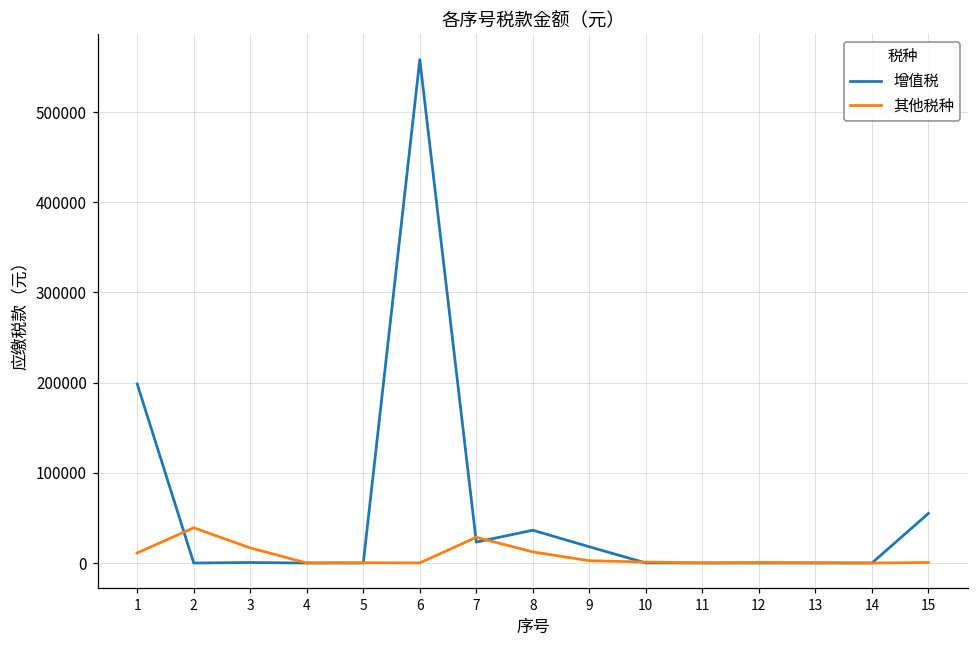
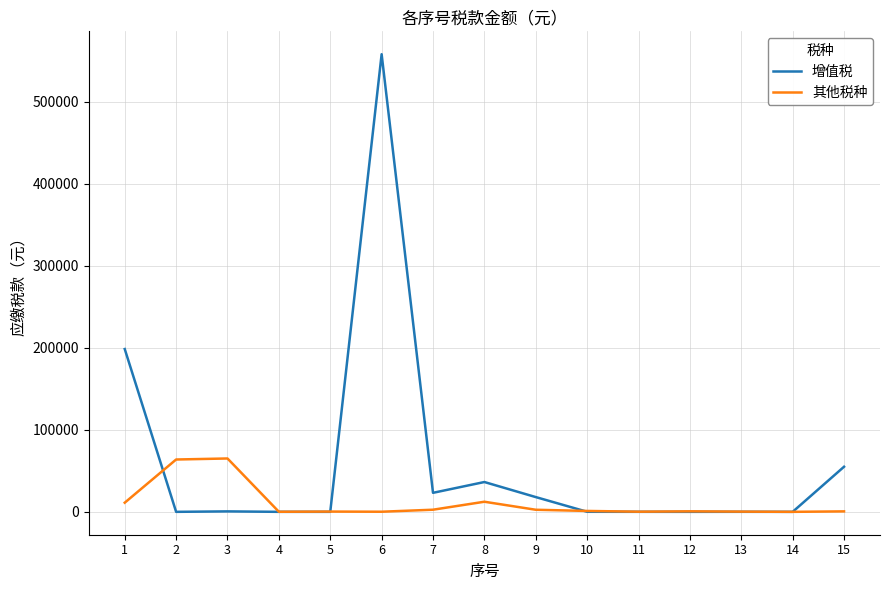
其他税种, 2: 40000 -> 60000
其他税种, 3: 20000 -> 70000
其他税种, 7: 30000 -> 0
